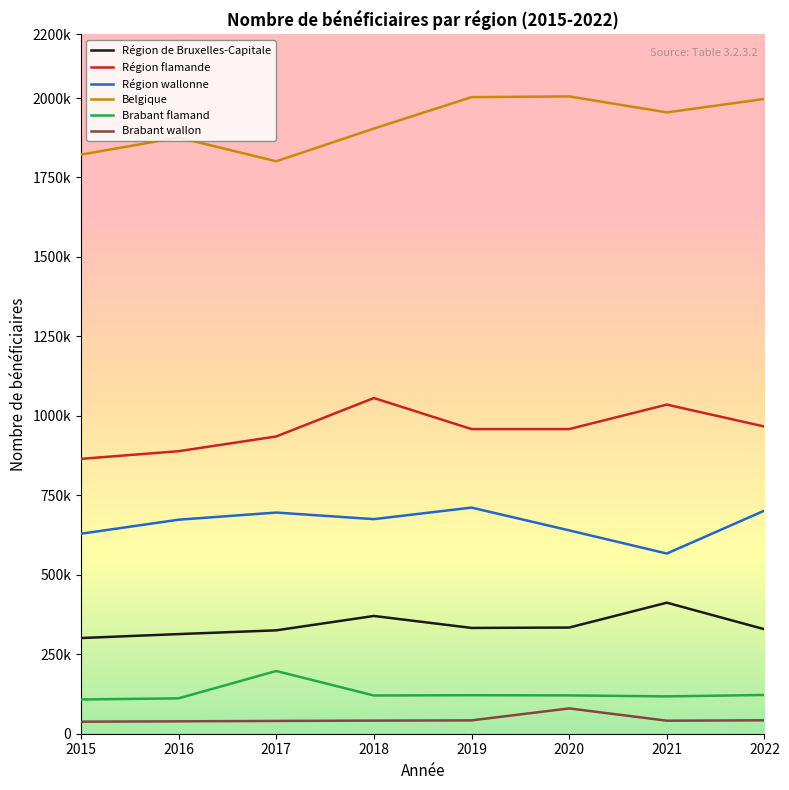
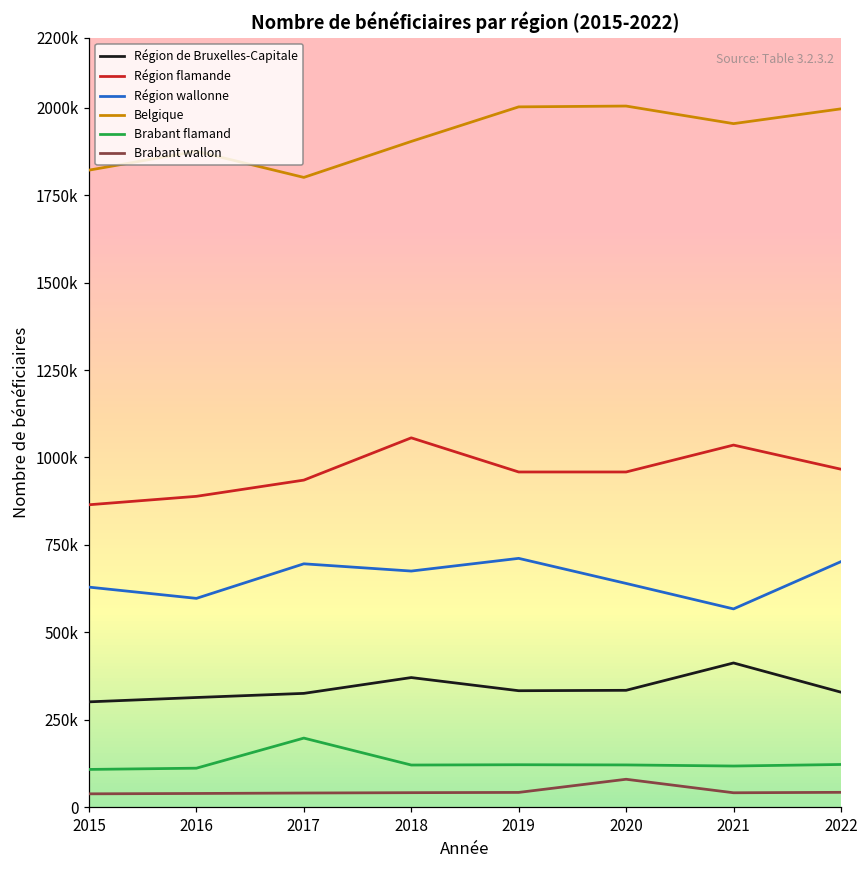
Région wallonne, 2016: 670000 -> 600000
